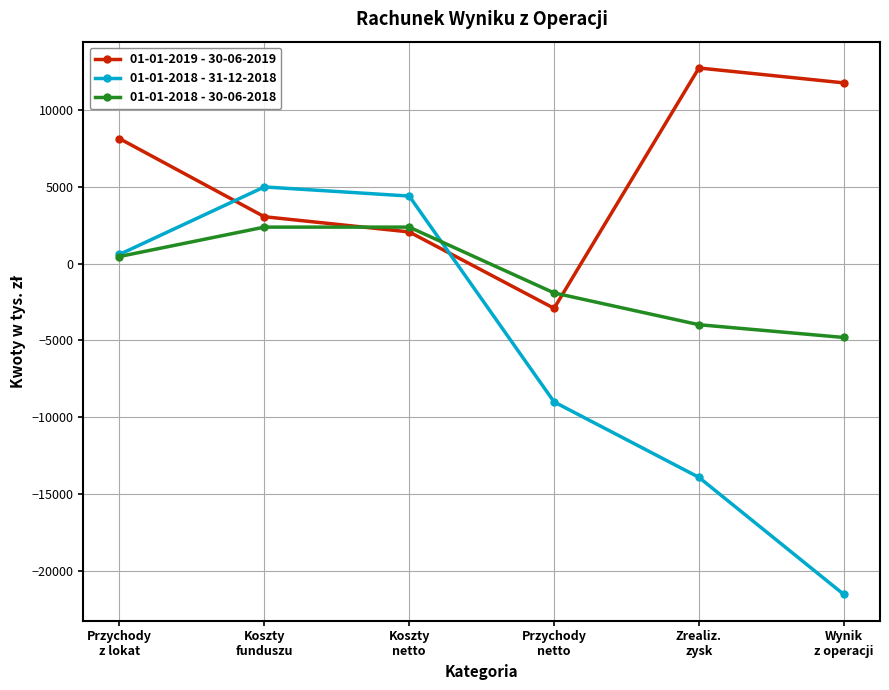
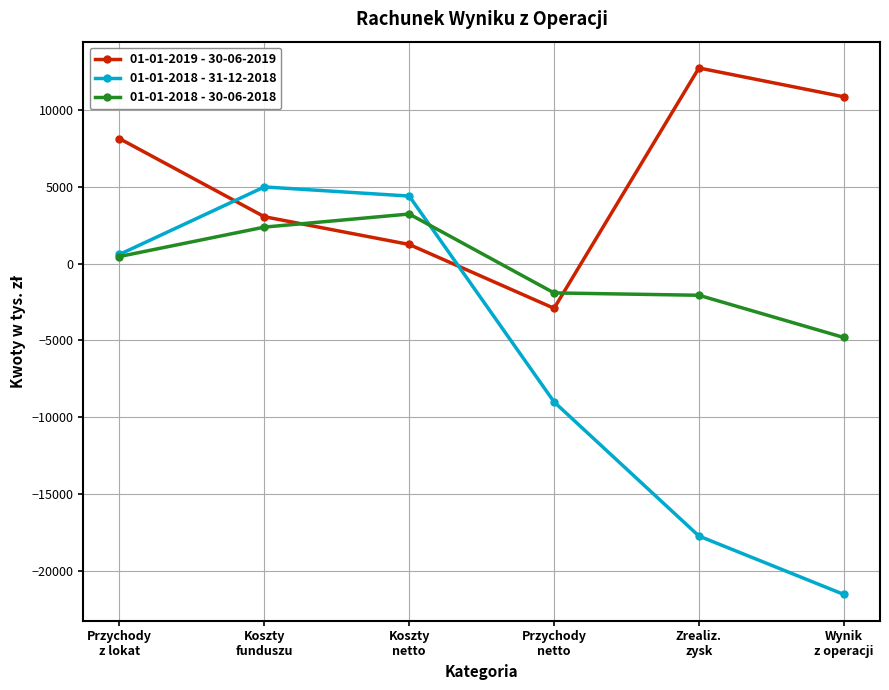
01-01-2019 - 30-06-2019, Koszty netto: 2100 -> 1200
01-01-2018 - 30-06-2018, Koszty netto: 2400 -> 3200
01-01-2018 - 31-12-2018, Zrealiz. zysk: -13900 -> -17700
01-01-2018 - 30-06-2018, Zrealiz. zysk: -4000 -> -2100
01-01-2019 - 30-06-2019, Wynik z operacji: 11700 -> 10800
